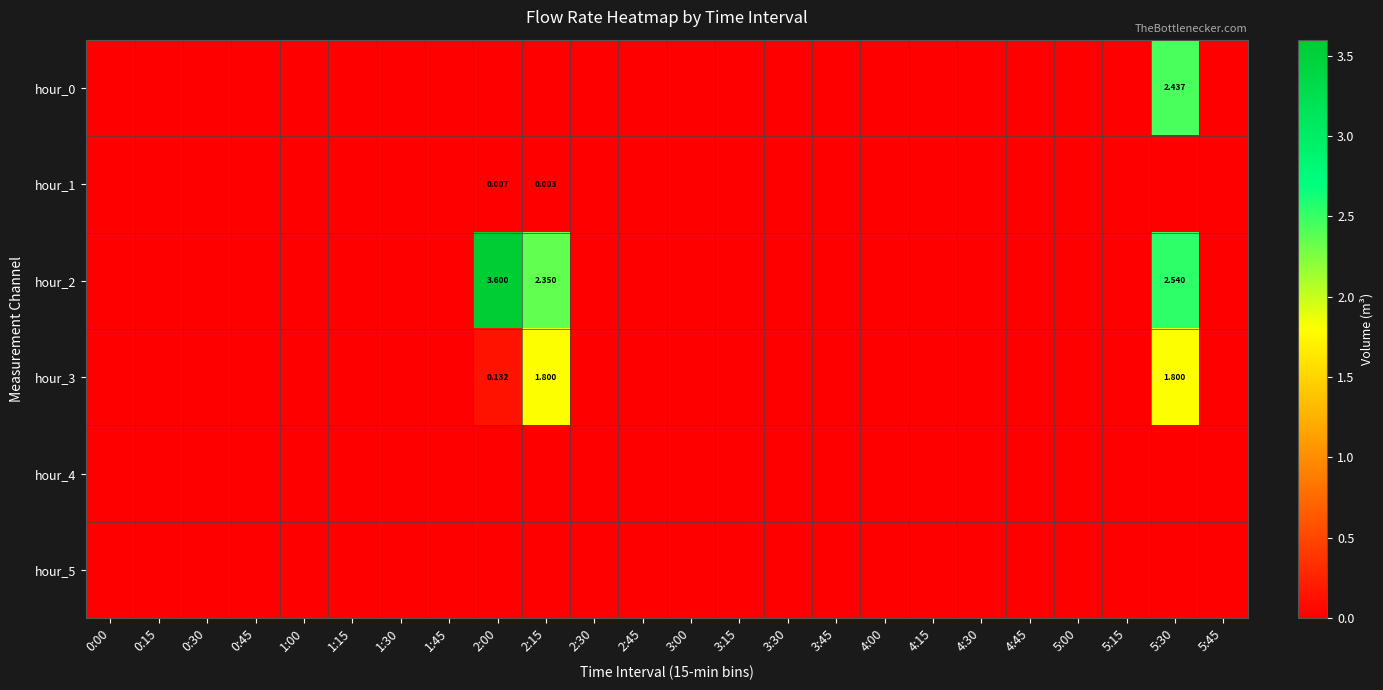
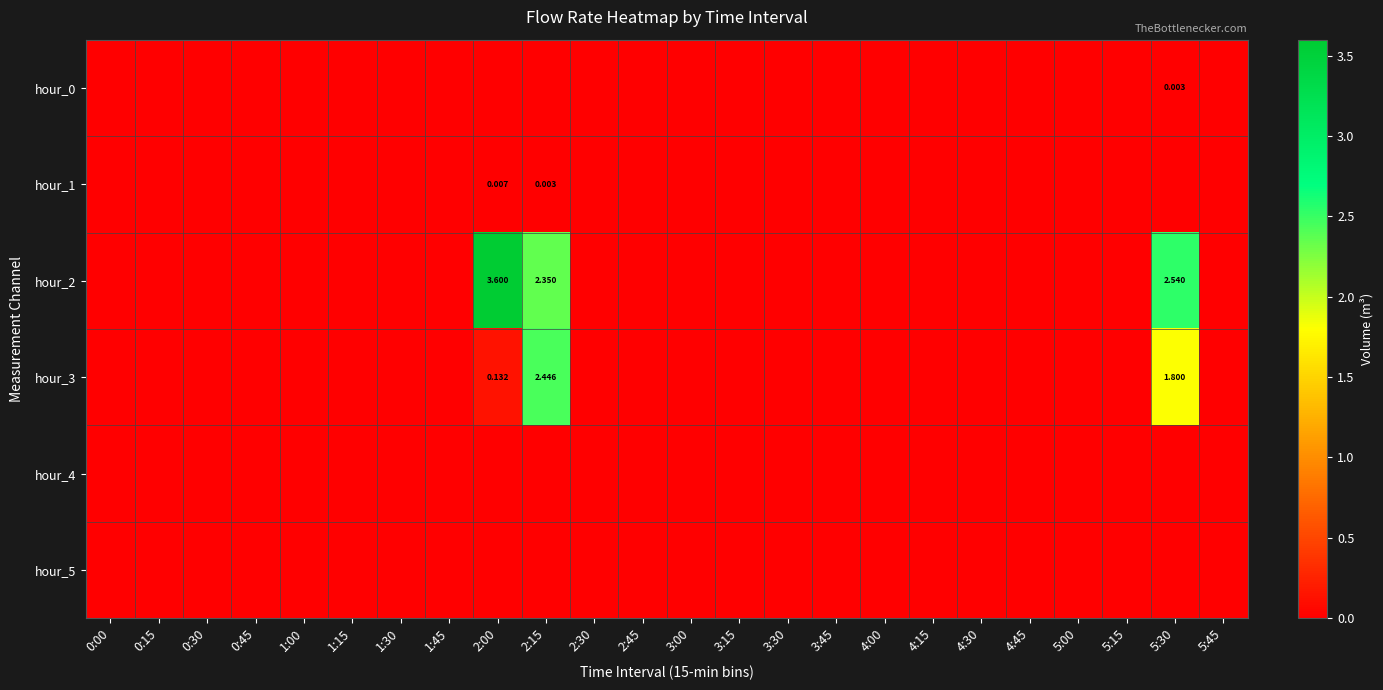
hour_0, 5:30: 2.437 -> 0.003
hour_3, 2:15: 1.800 -> 2.446
